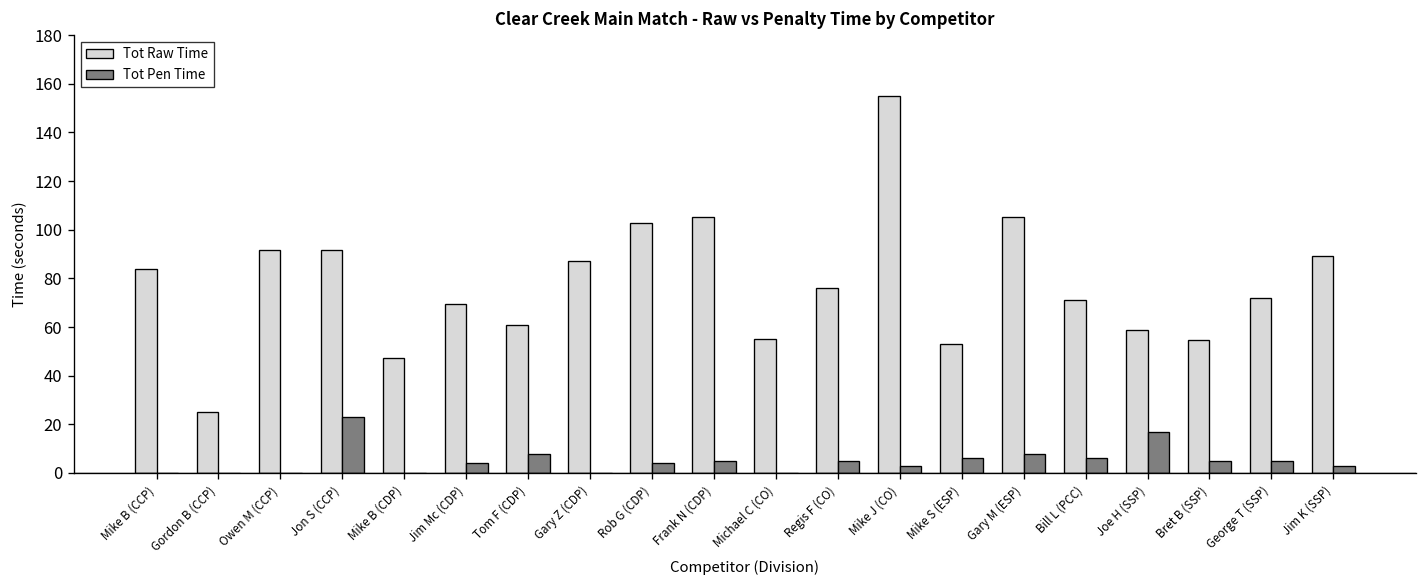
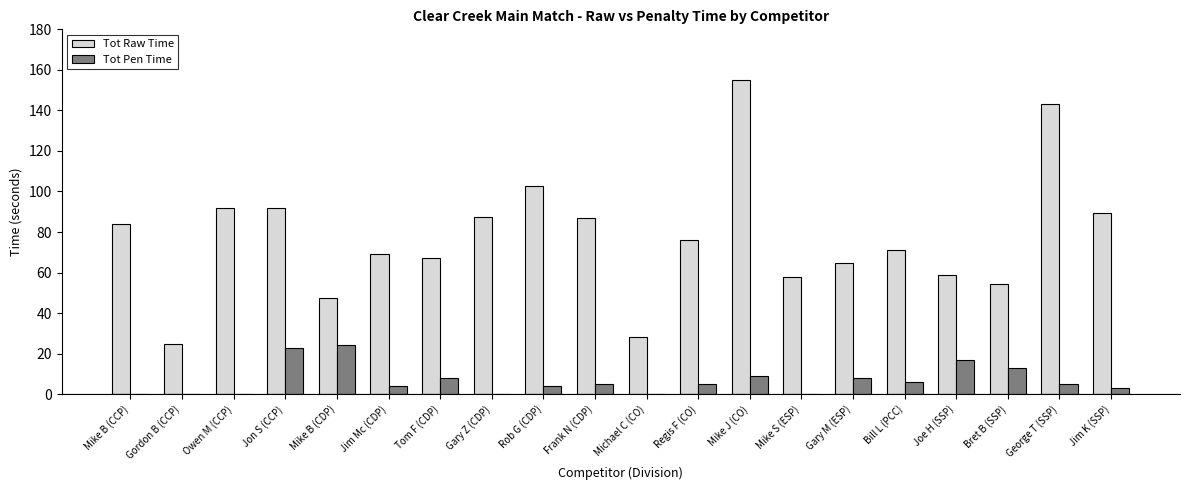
Tot Pen Time, Mike B (CDP): 0 -> 24
Tot Raw Time, Tom F (CDP): 61 -> 67
Tot Raw Time, Frank N (CDP): 105 -> 87
Tot Raw Time, Michael C (CO): 55 -> 28
Tot Pen Time, Mike J (CO): 3 -> 9
Tot Raw Time, Mike S (ESP): 53 -> 58
Tot Pen Time, Mike S (ESP): 6 -> 0
Tot Raw Time, Gary M (ESP): 105 -> 65
Tot Pen Time, Bret B (SSP): 5 -> 13
Tot Raw Time, George T (SSP): 72 -> 143
